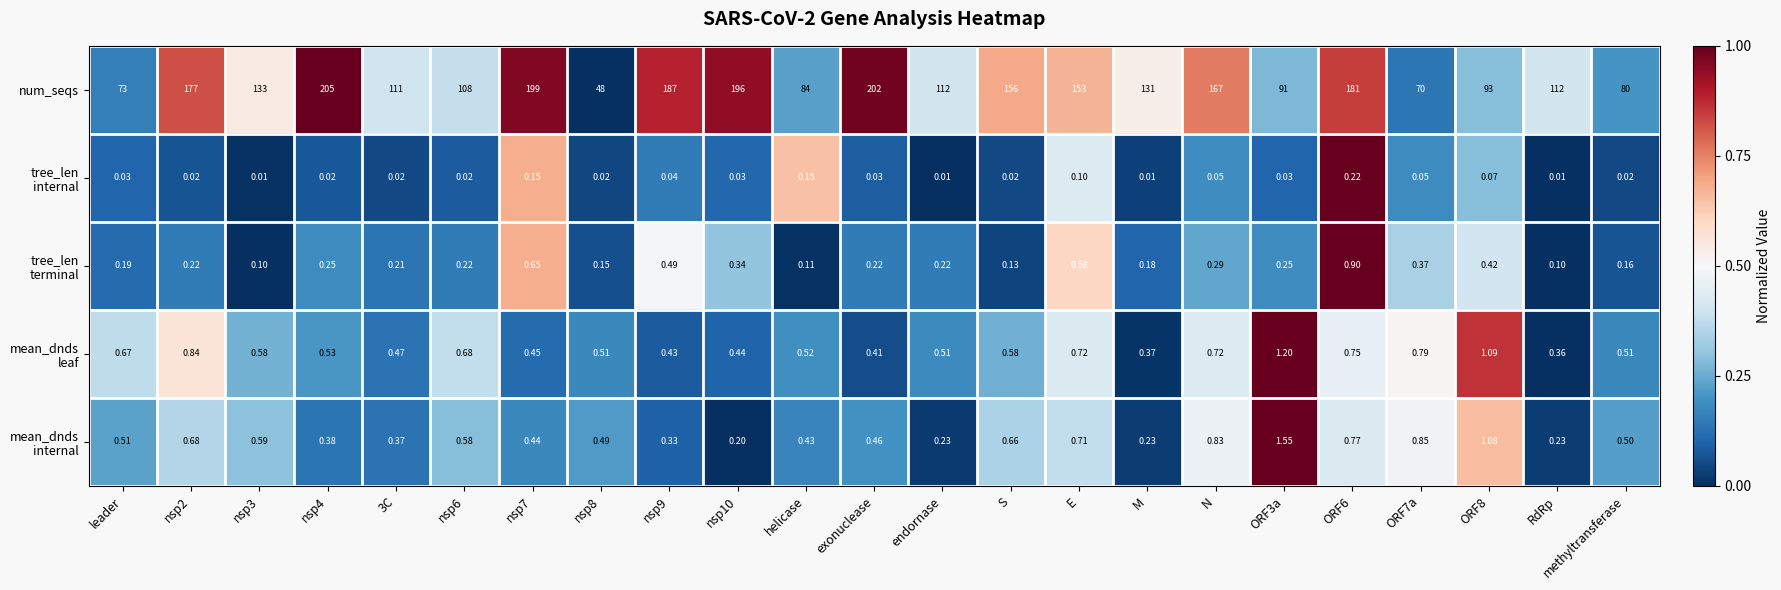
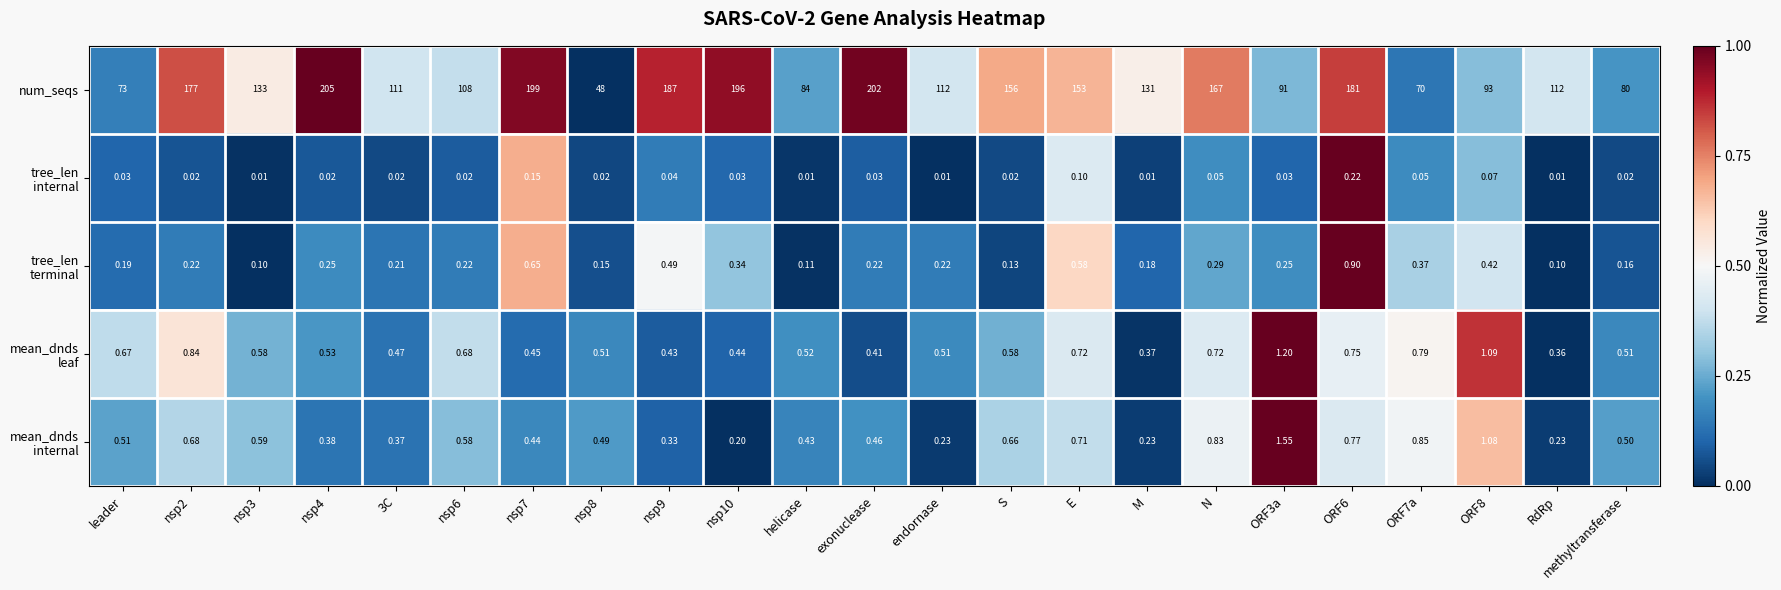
tree_len internal, helicase: 0.15 -> 0.01
